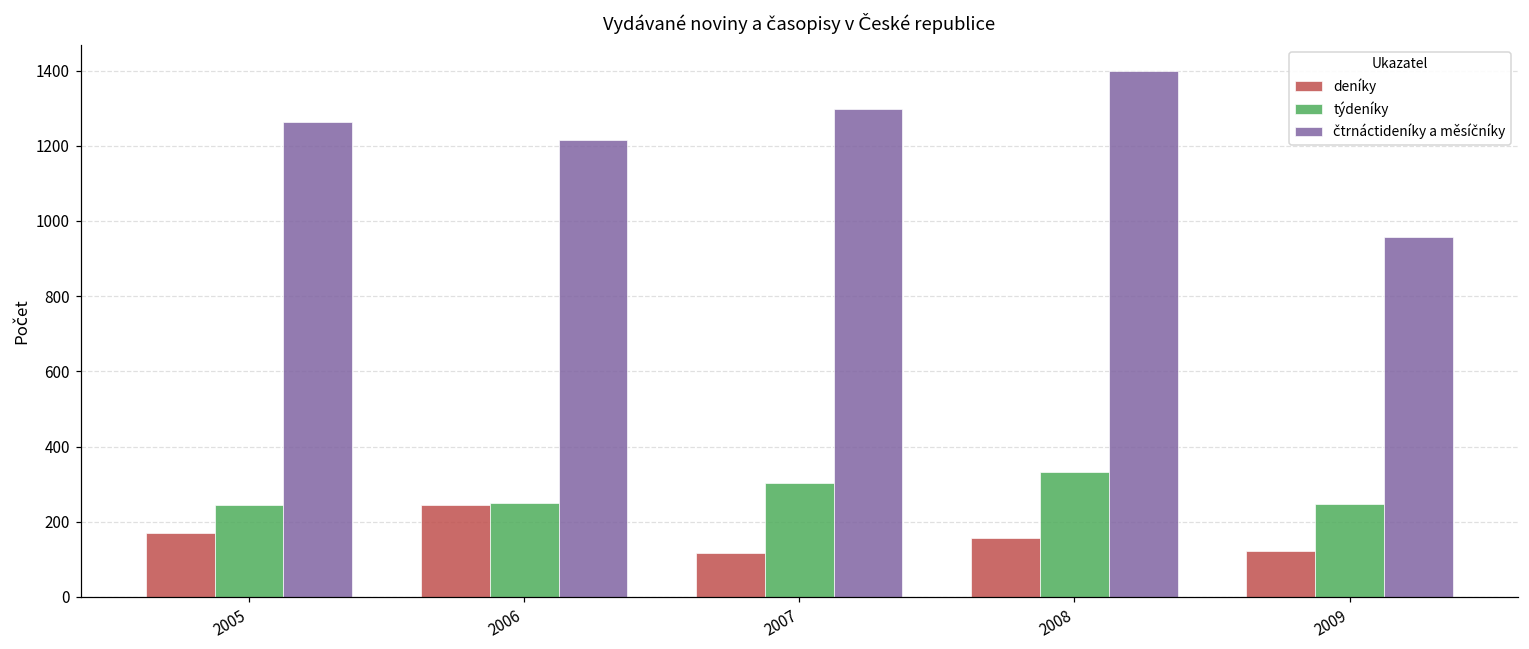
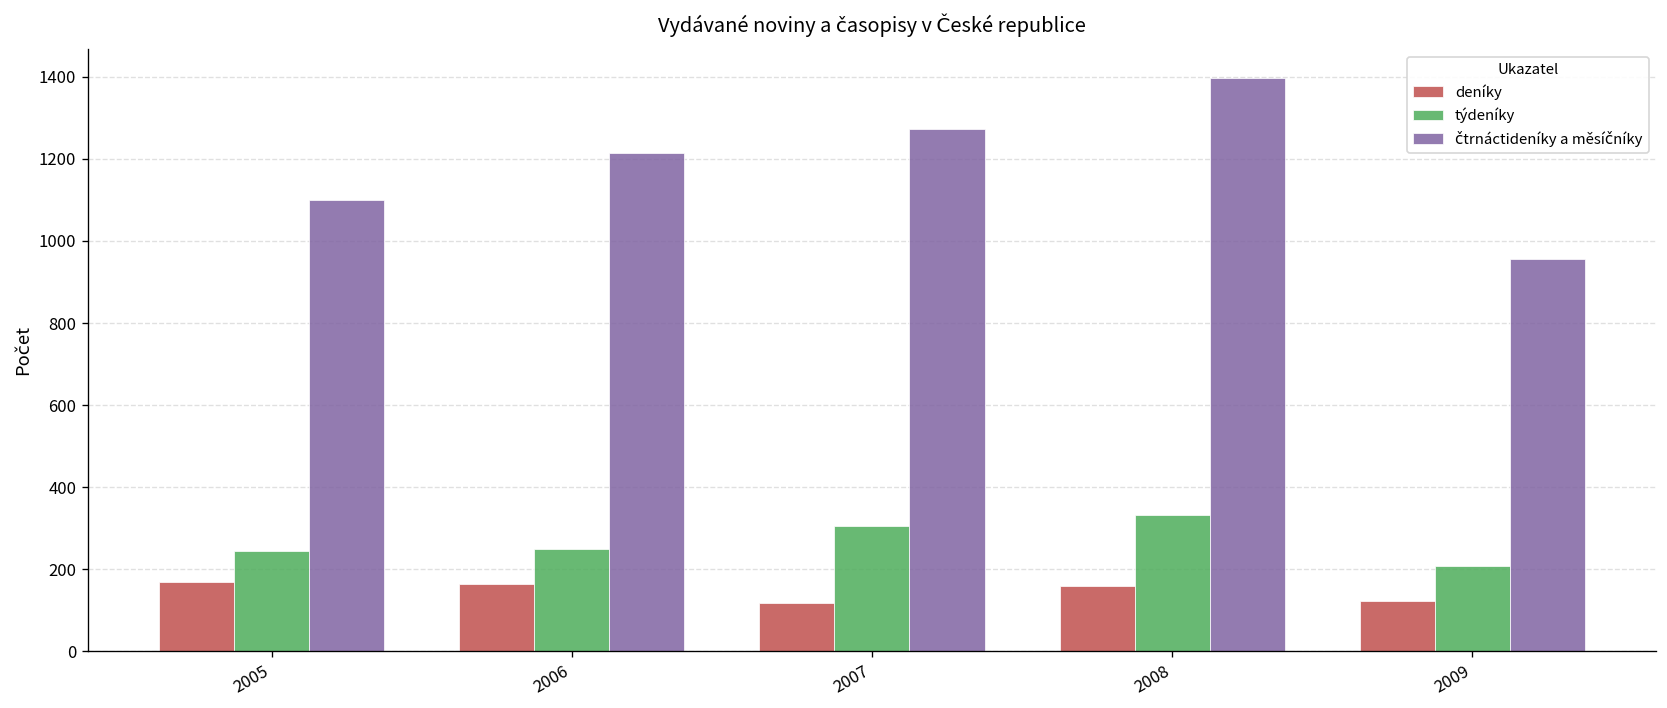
čtrnáctideníky a měsíčníky, 2005: 1260 -> 1100
deníky, 2006: 250 -> 170
čtrnáctideníky a měsíčníky, 2007: 1300 -> 1270
týdeníky, 2009: 250 -> 210
